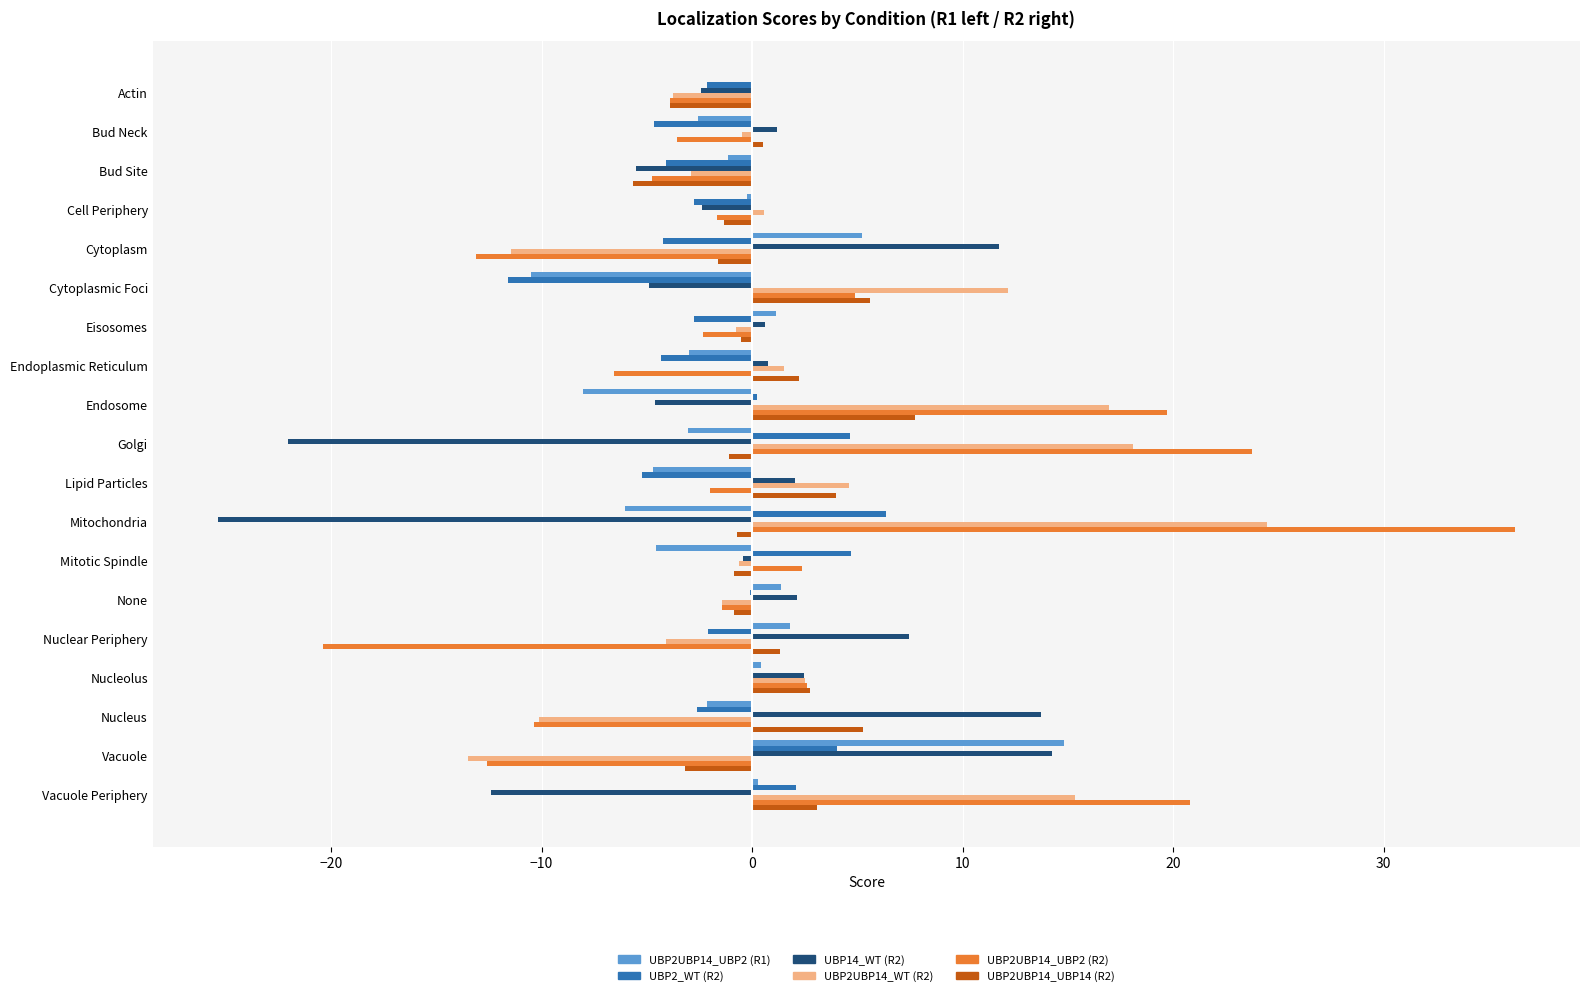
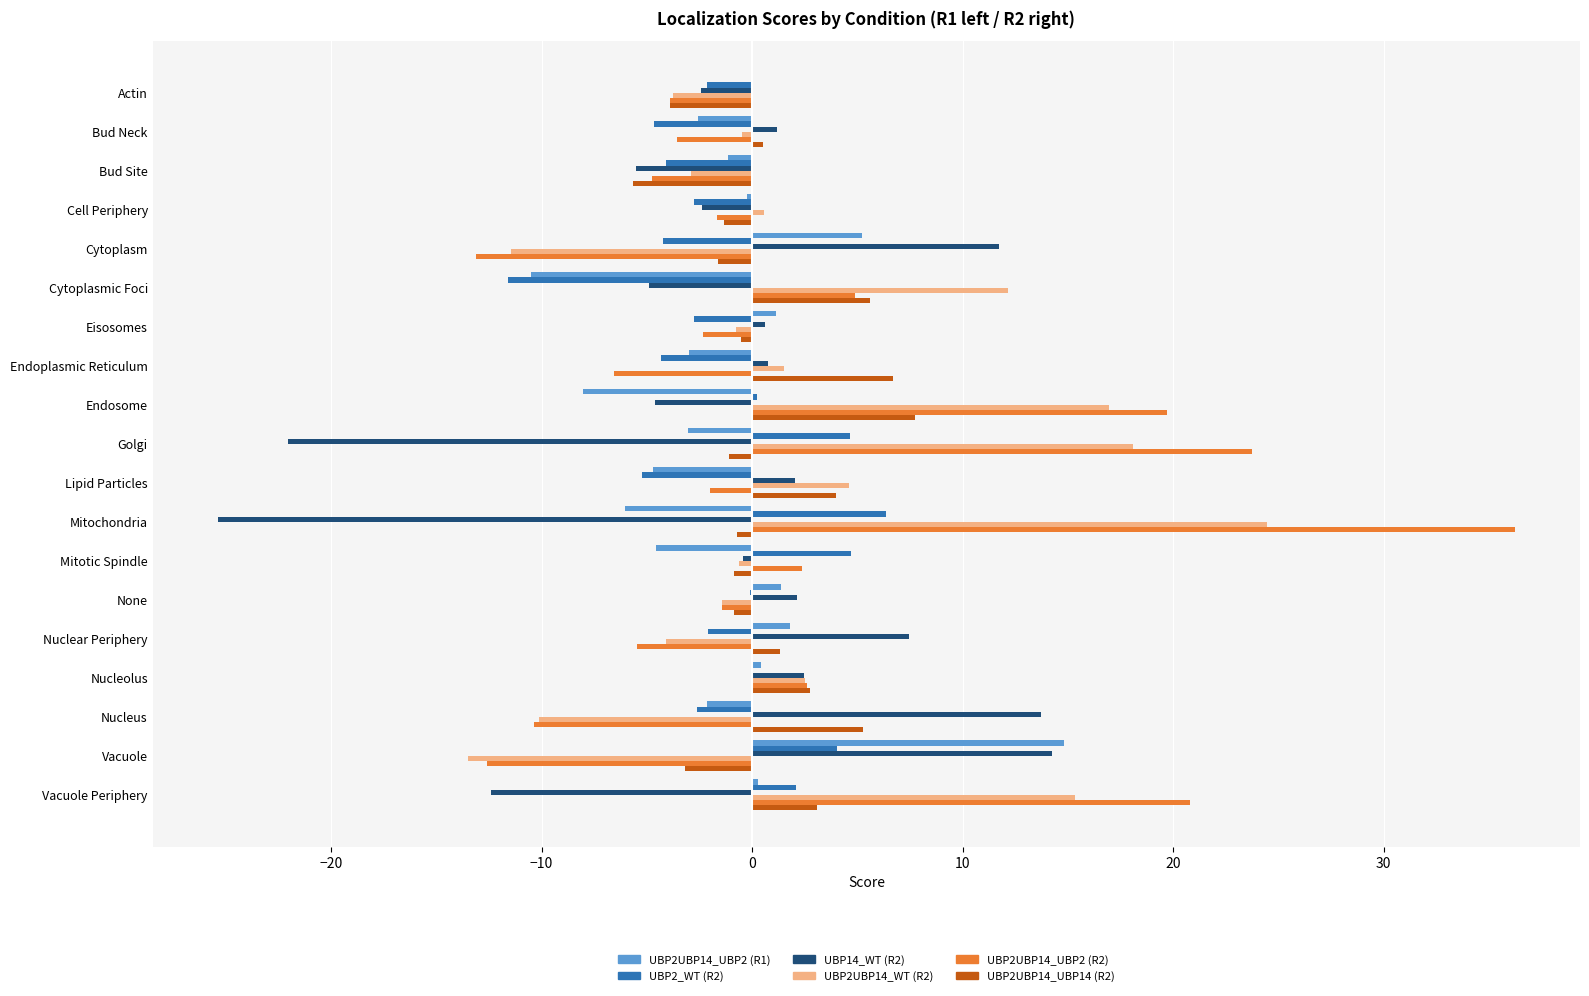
UBP2UBP14_UBP14 (R2), Endoplasmic Reticulum: 2.2 -> 6.7
UBP2UBP14_UBP2 (R2), Nuclear Periphery: -20.4 -> -5.5
